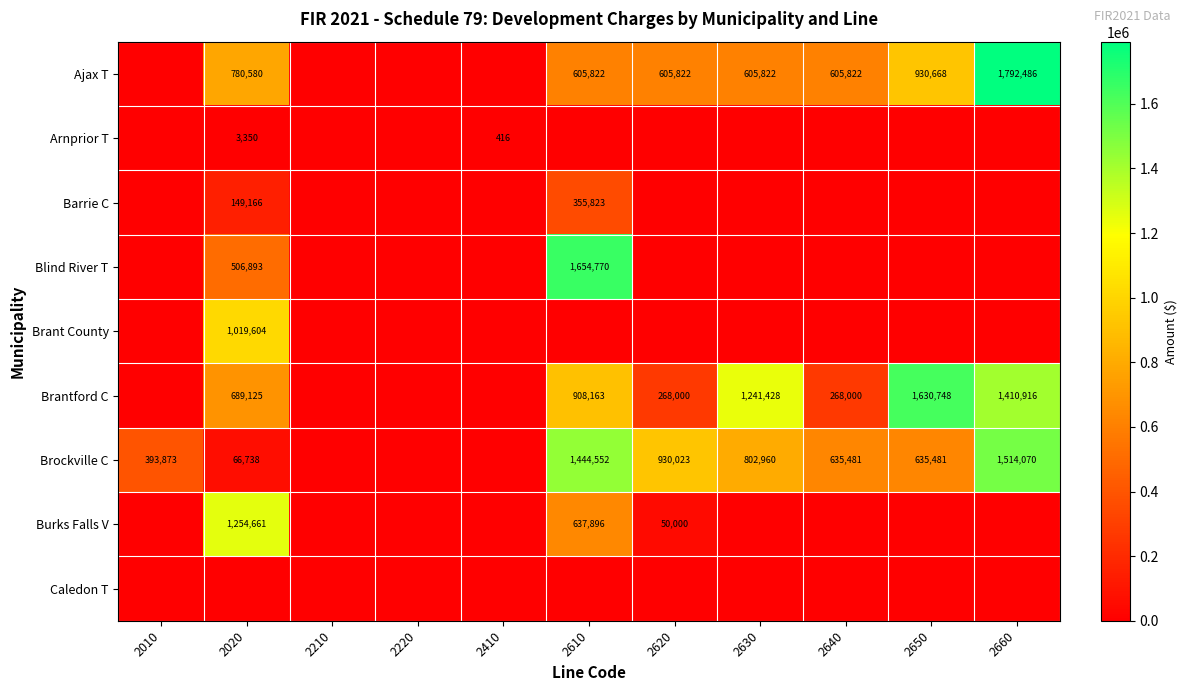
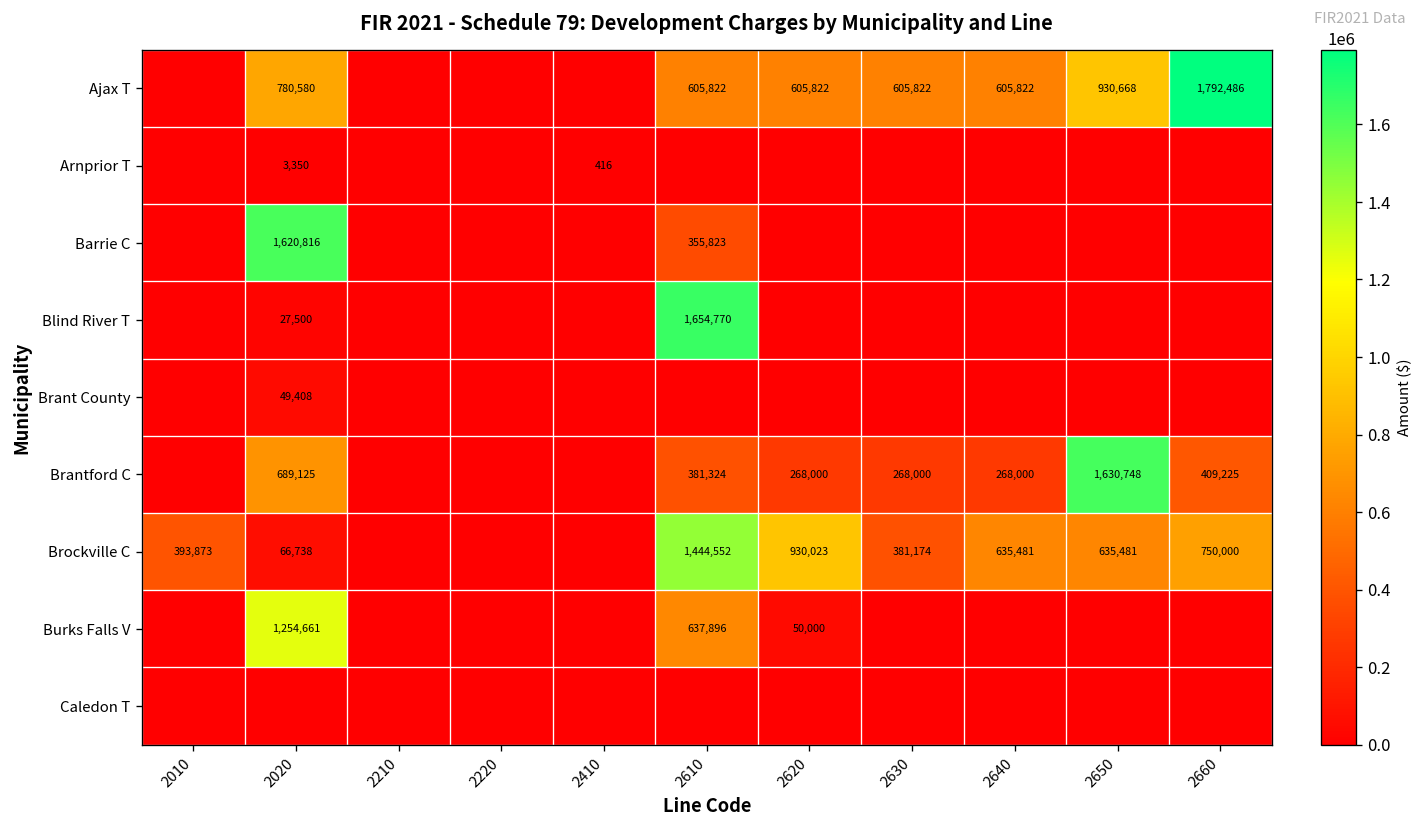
Barrie C, 2020: 149,166 -> 1,620,816
Blind River T, 2020: 506,893 -> 27,500
Brant County, 2020: 1,019,604 -> 49,408
Brantford C, 2610: 908,163 -> 381,324
Brantford C, 2630: 1,241,428 -> 268,000
Brantford C, 2660: 1,410,916 -> 409,225
Brockville C, 2630: 802,960 -> 381,174
Brockville C, 2660: 1,514,070 -> 750,000
